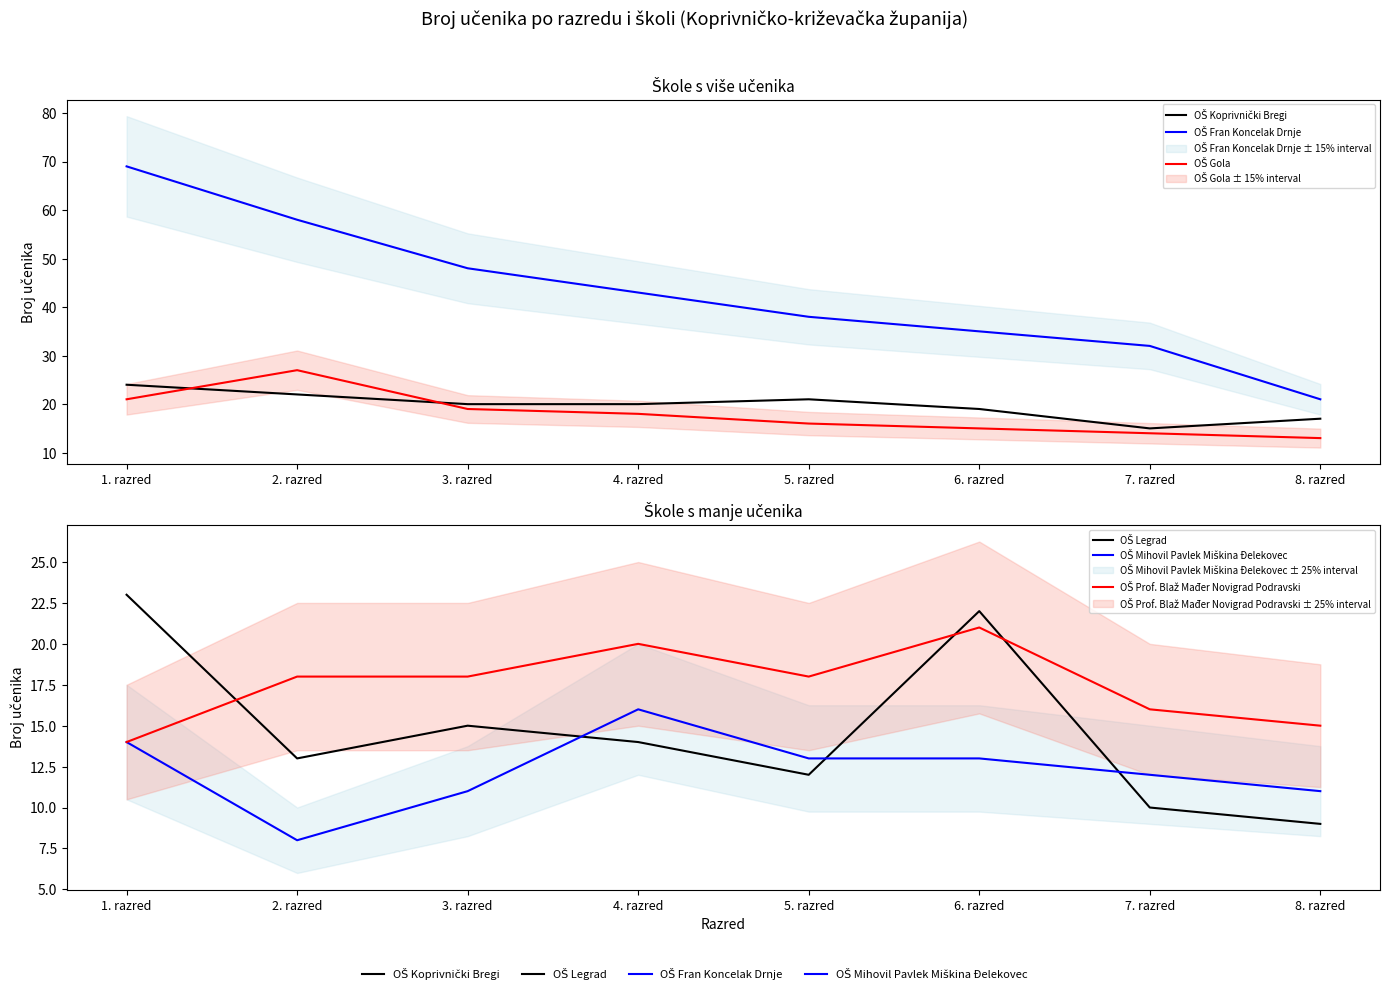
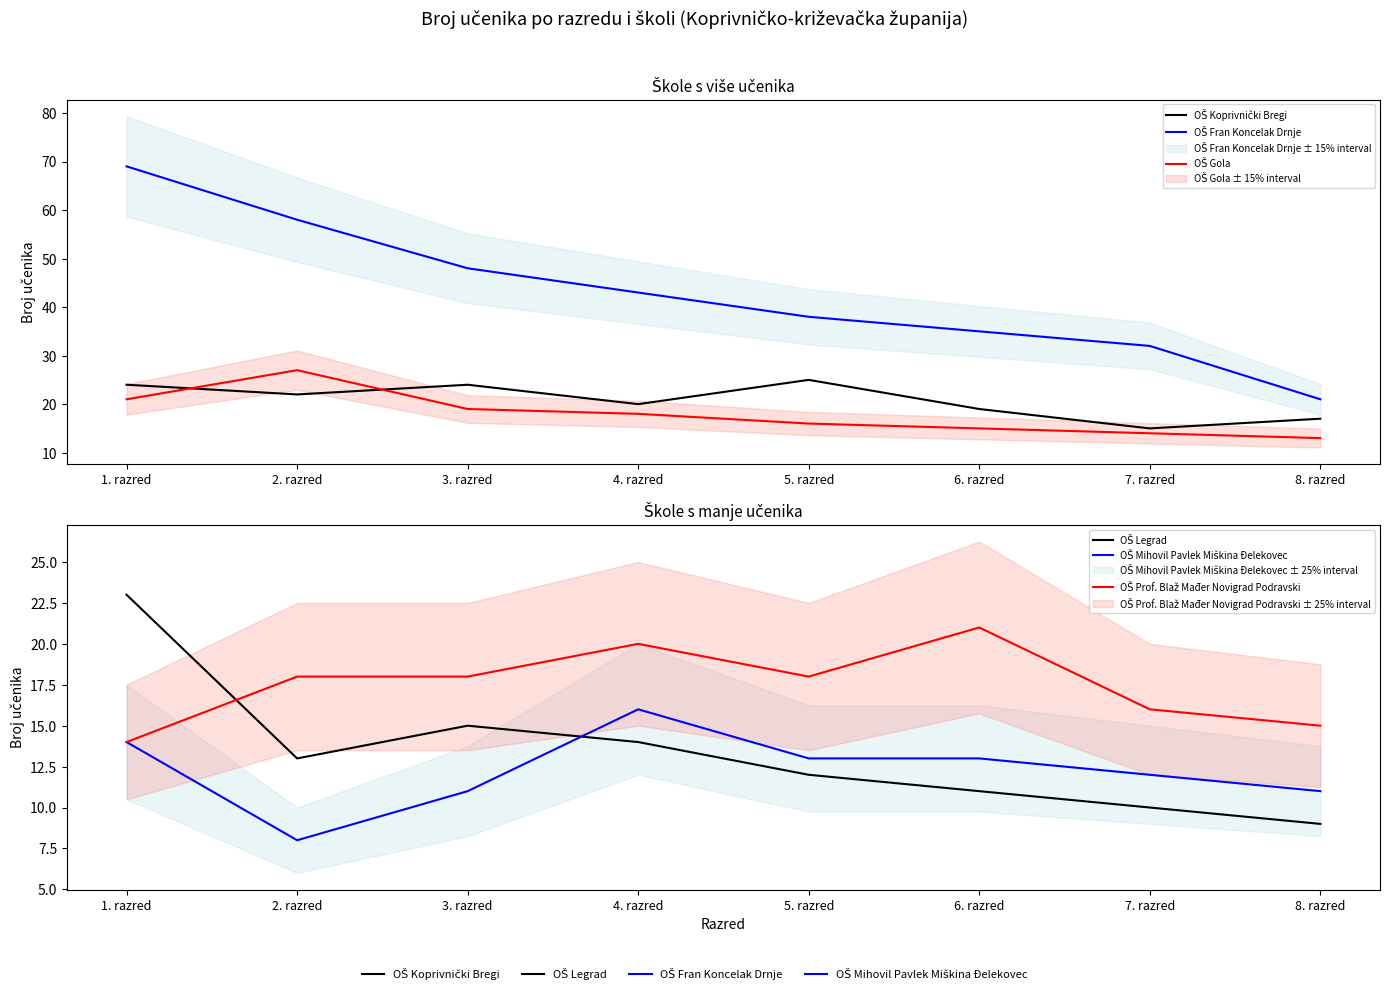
Škole s više učenika, OŠ Koprivnički Bregi, 3. razred: 20 -> 24
Škole s više učenika, OŠ Koprivnički Bregi, 5. razred: 21 -> 25
Škole s manje učenika, OŠ Legrad, 6. razred: 22 -> 11
